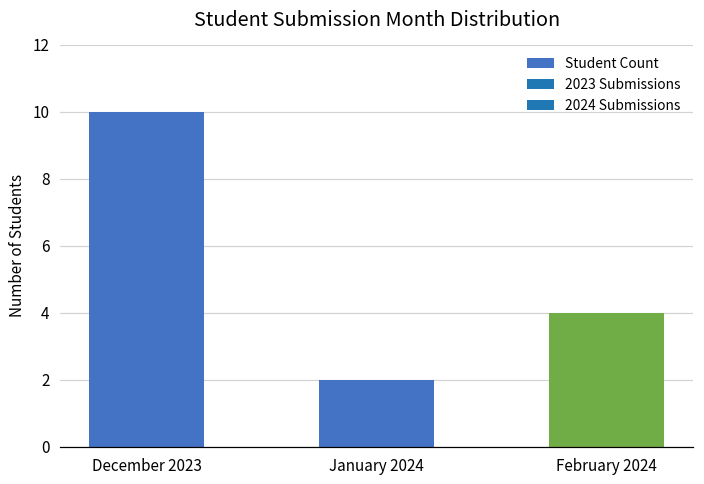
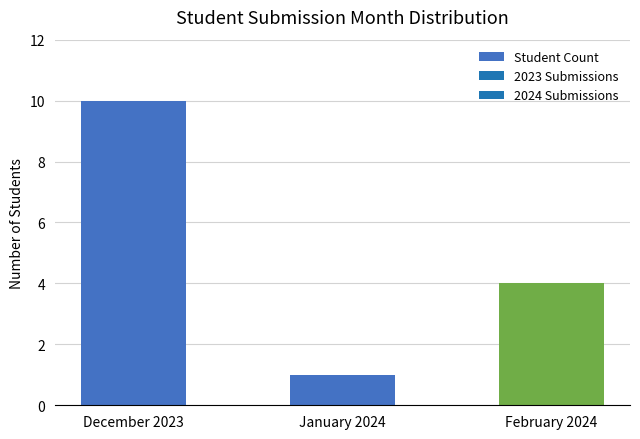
January 2024: 2 -> 1
